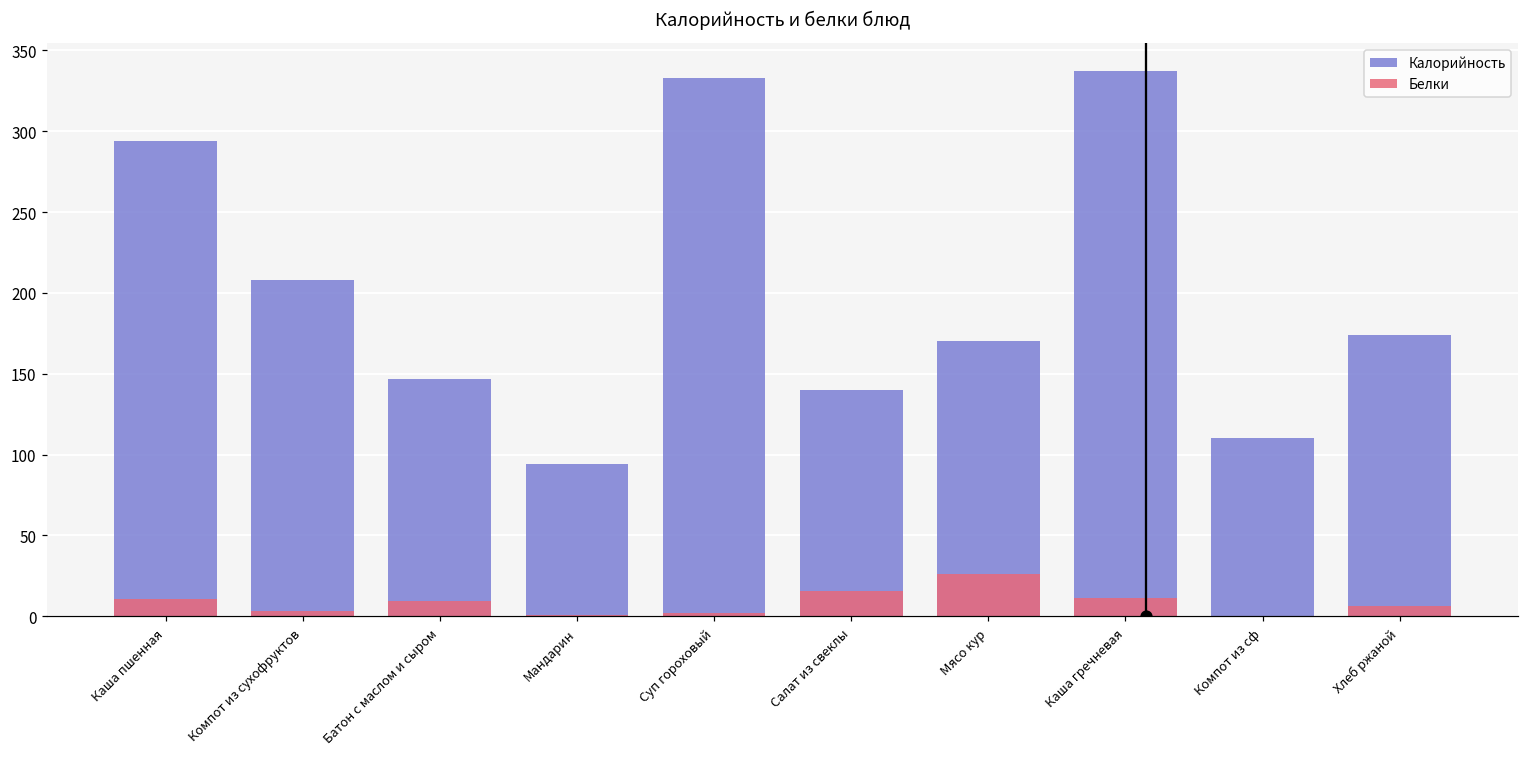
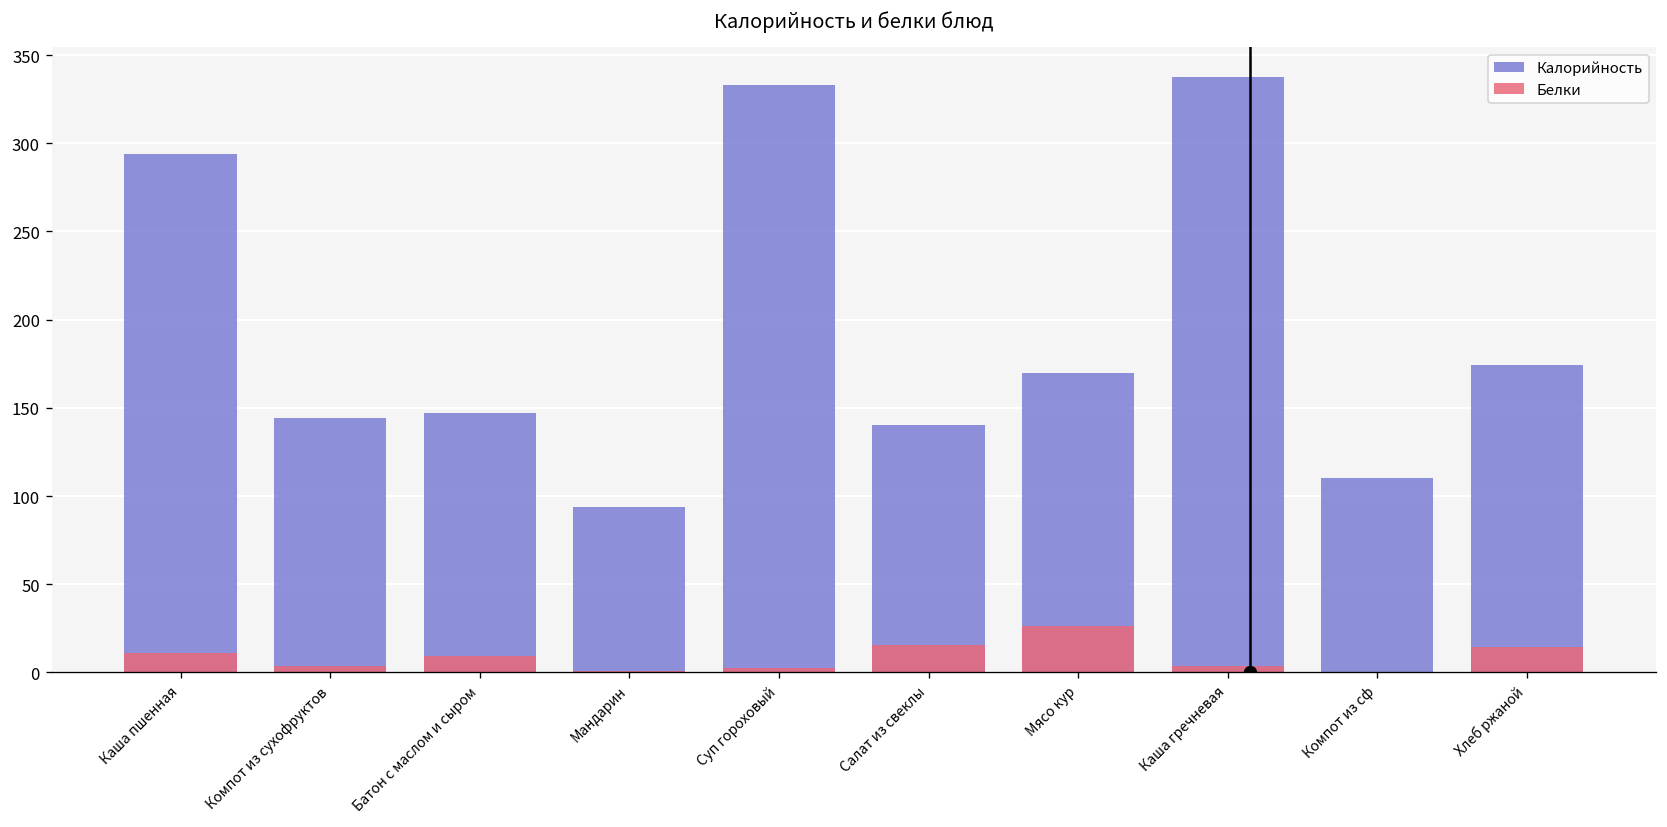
Калорийность, Компот из сухофруктов: 208 -> 144
Белки, Каша гречневая: 11 -> 3
Белки, Хлеб ржаной: 7 -> 15
